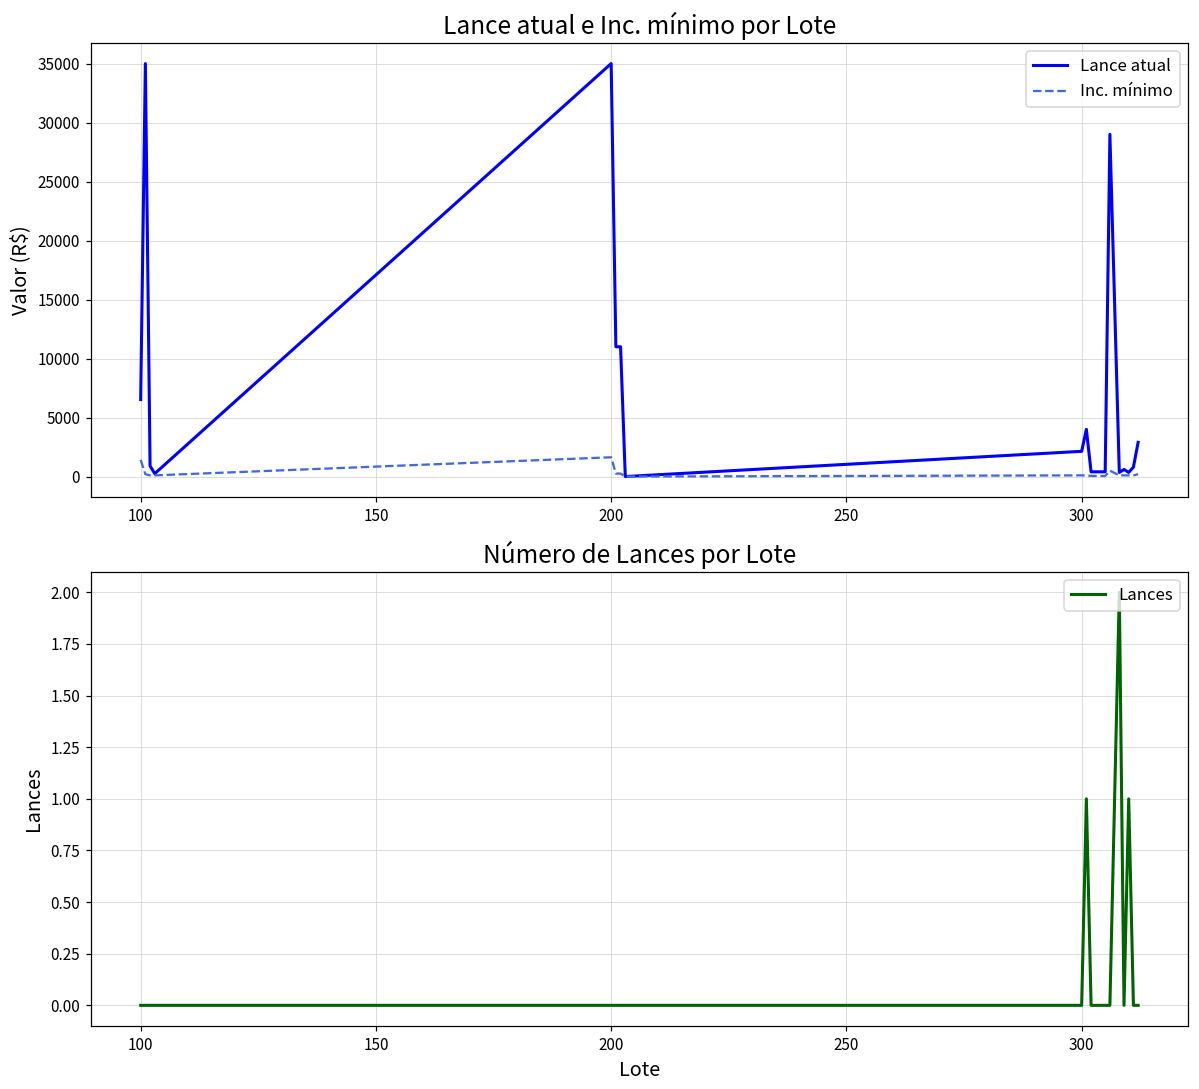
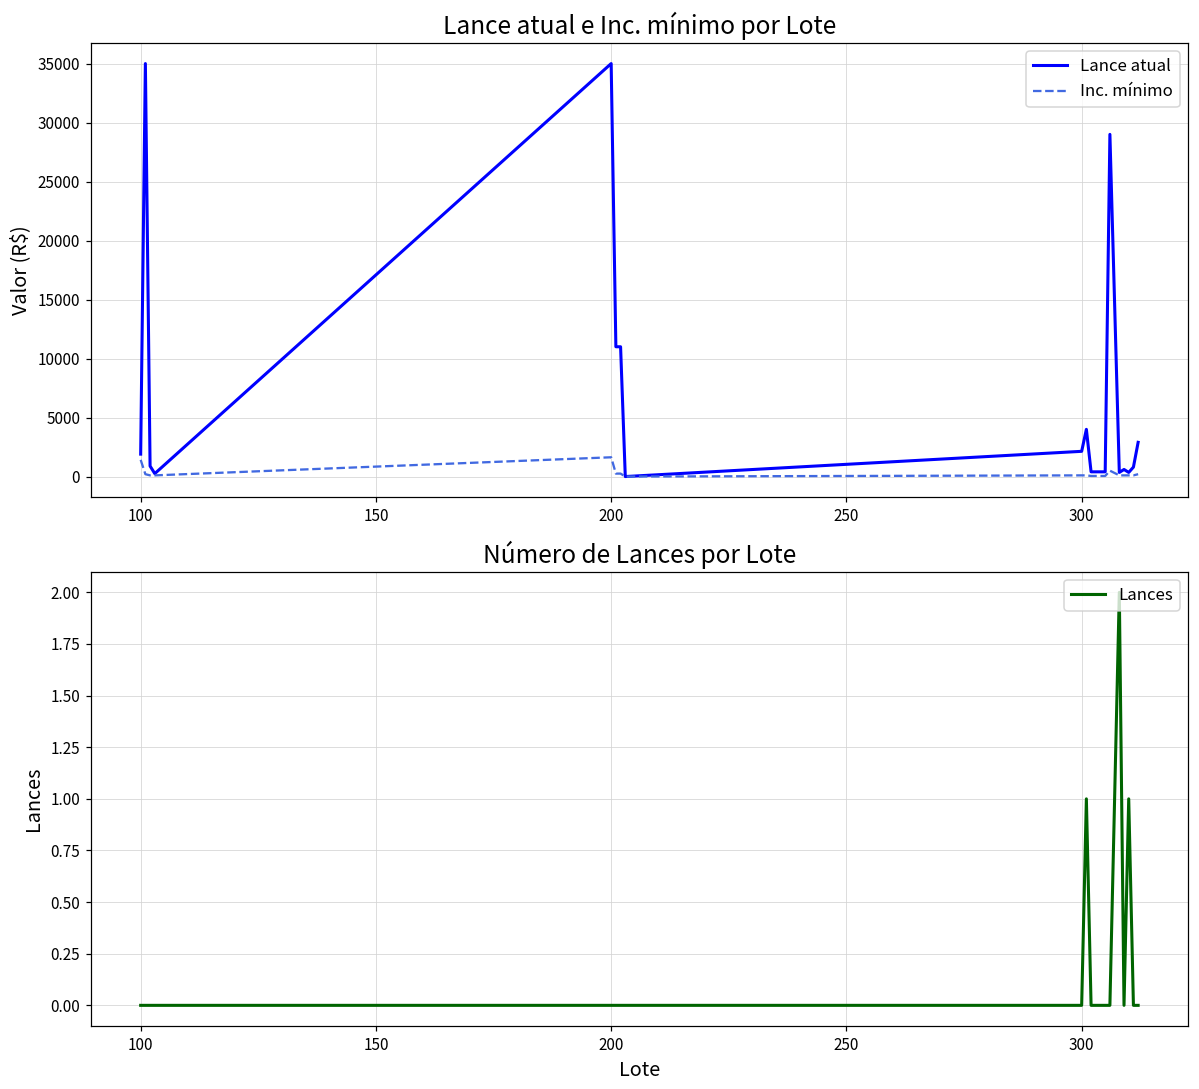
Lance atual e Inc. mínimo por Lote, Lance atual, 100: 6500 -> 1900
